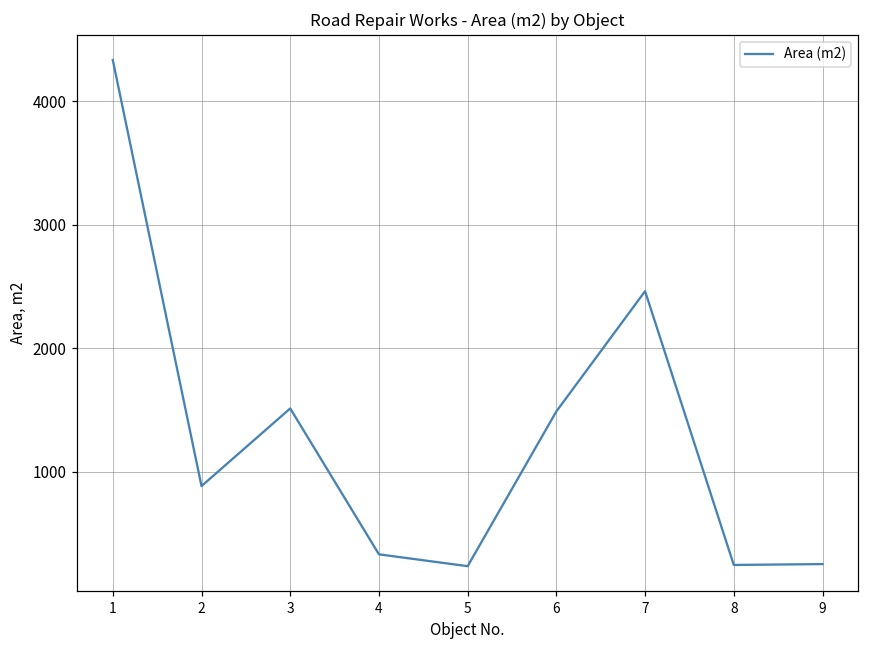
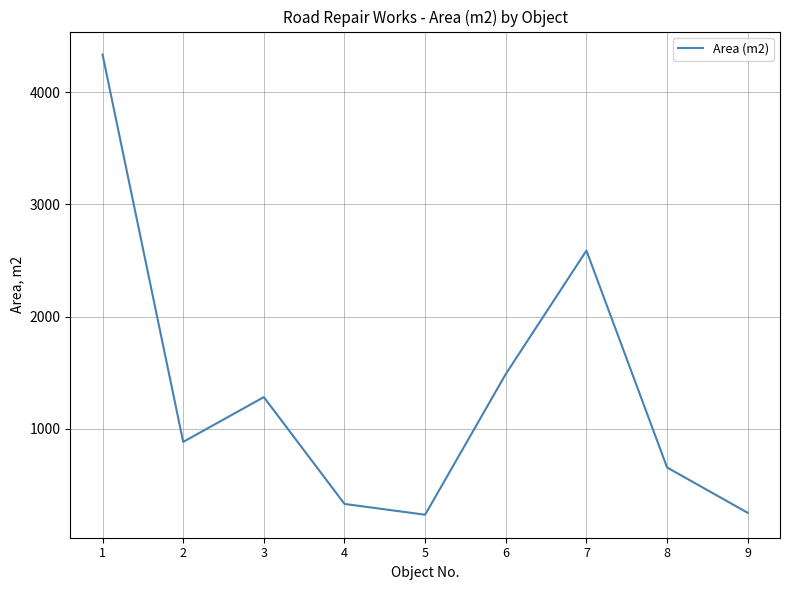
3: 1510 -> 1280
7: 2460 -> 2590
8: 240 -> 660
